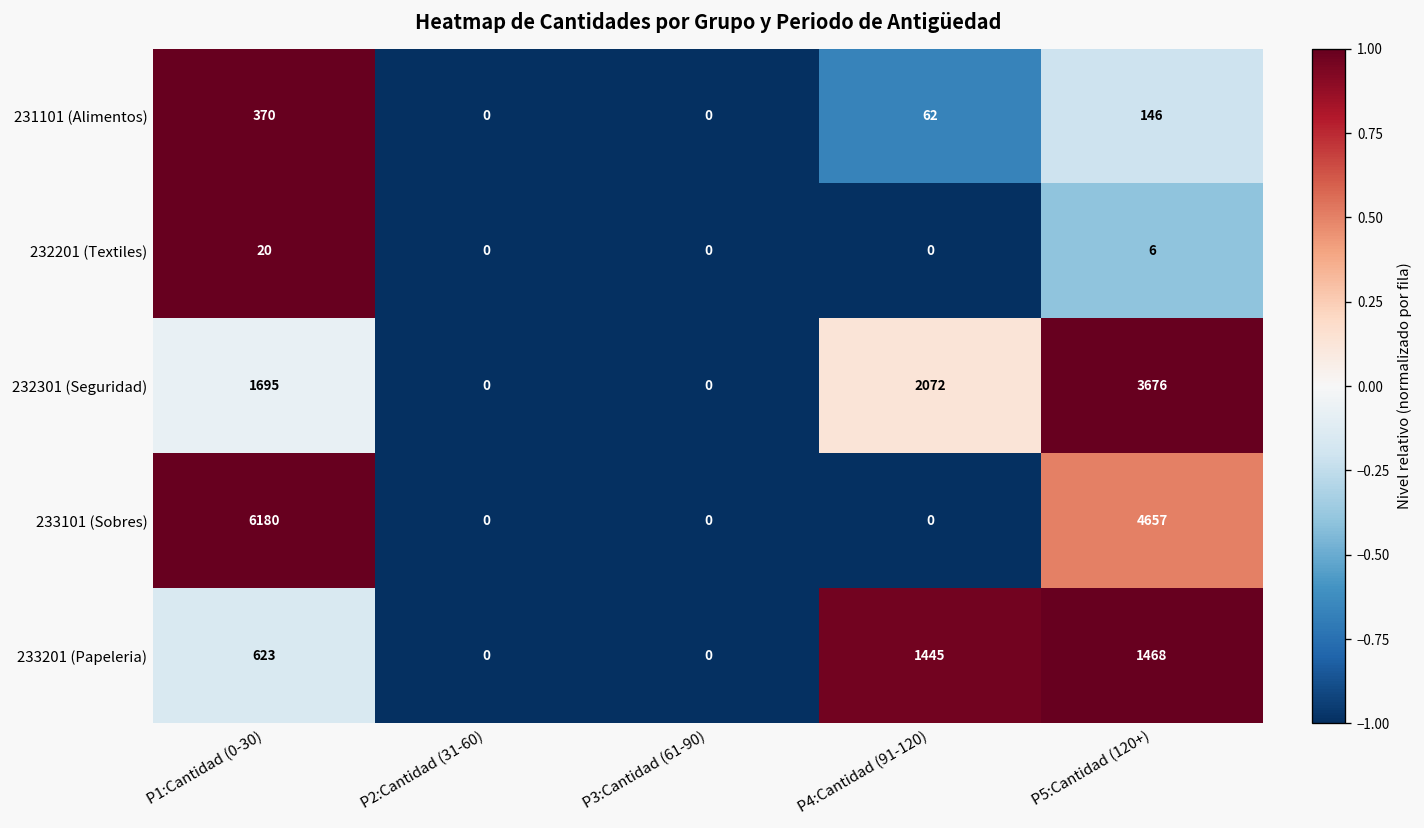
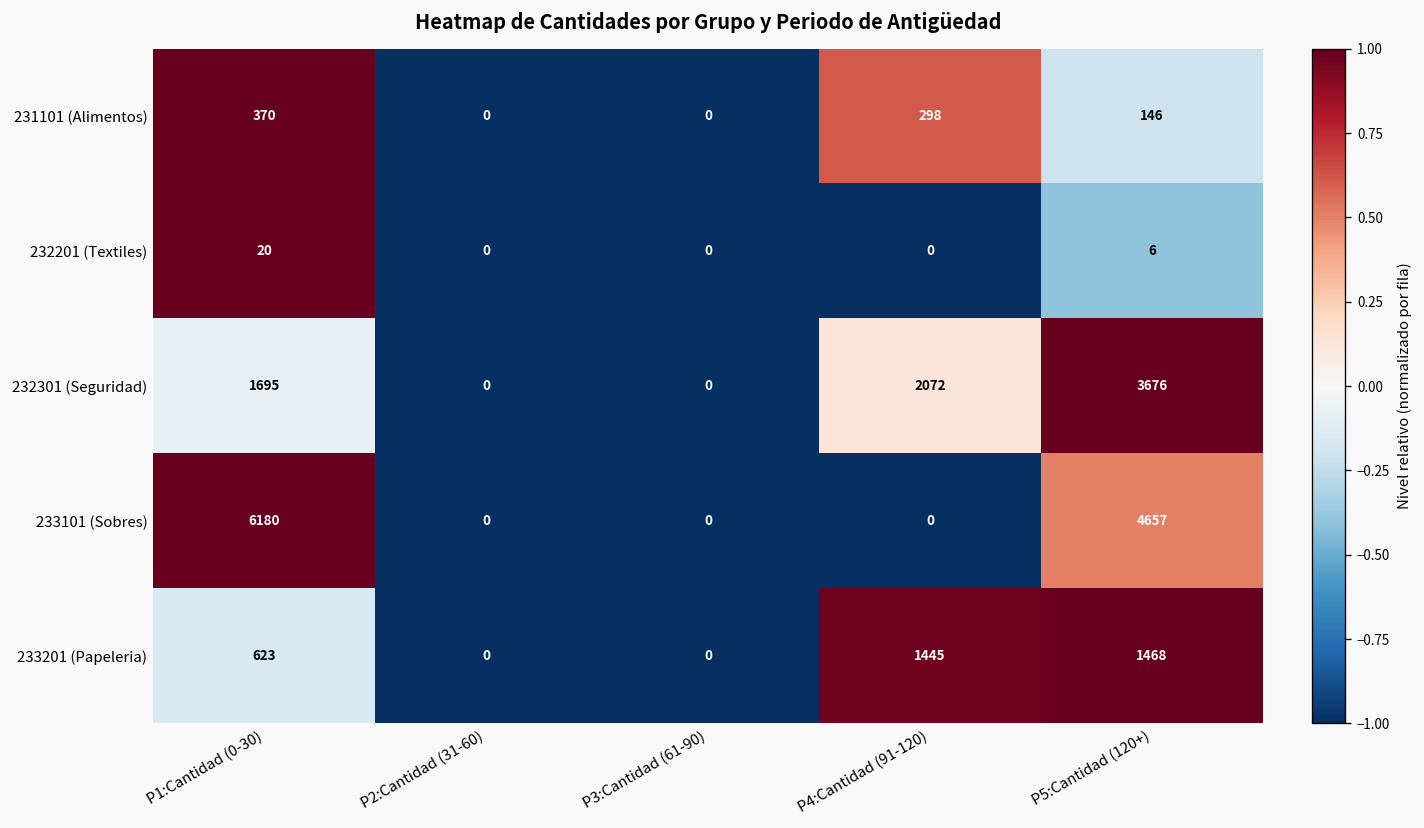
231101 (Alimentos), P4:Cantidad (91-120): 62 -> 298
